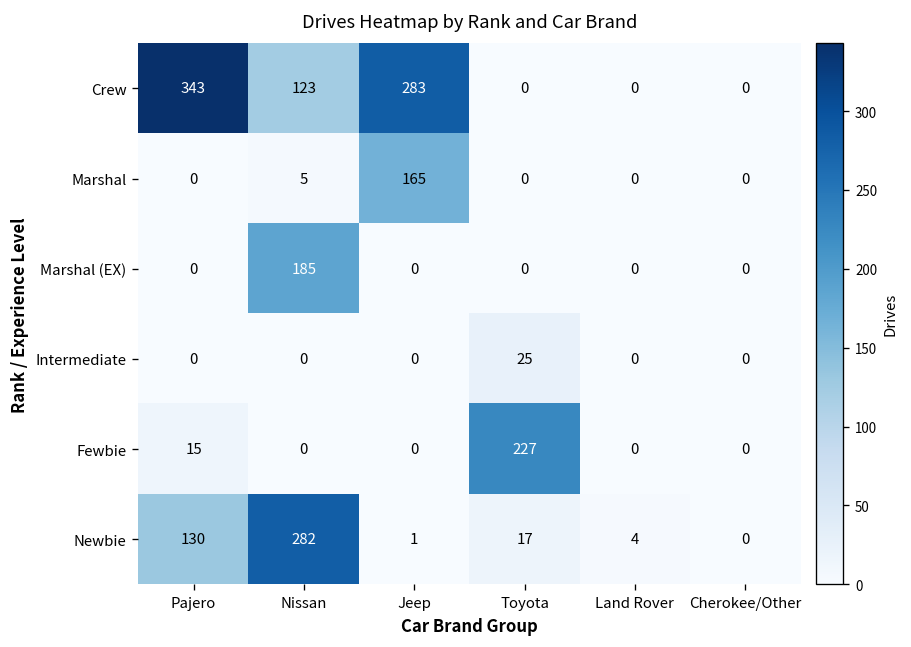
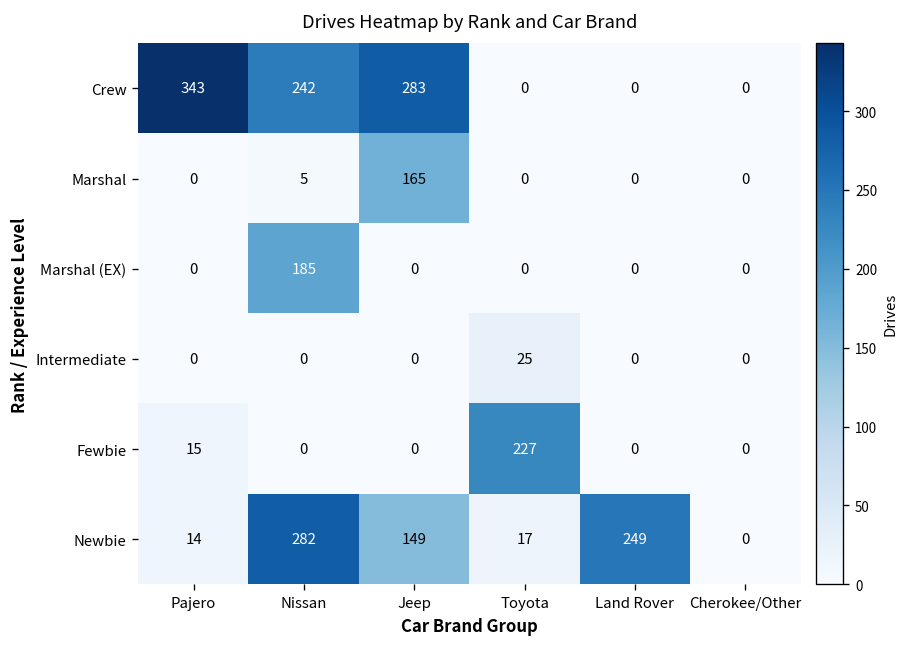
Crew, Nissan: 123 -> 242
Newbie, Pajero: 130 -> 14
Newbie, Jeep: 1 -> 149
Newbie, Land Rover: 4 -> 249
